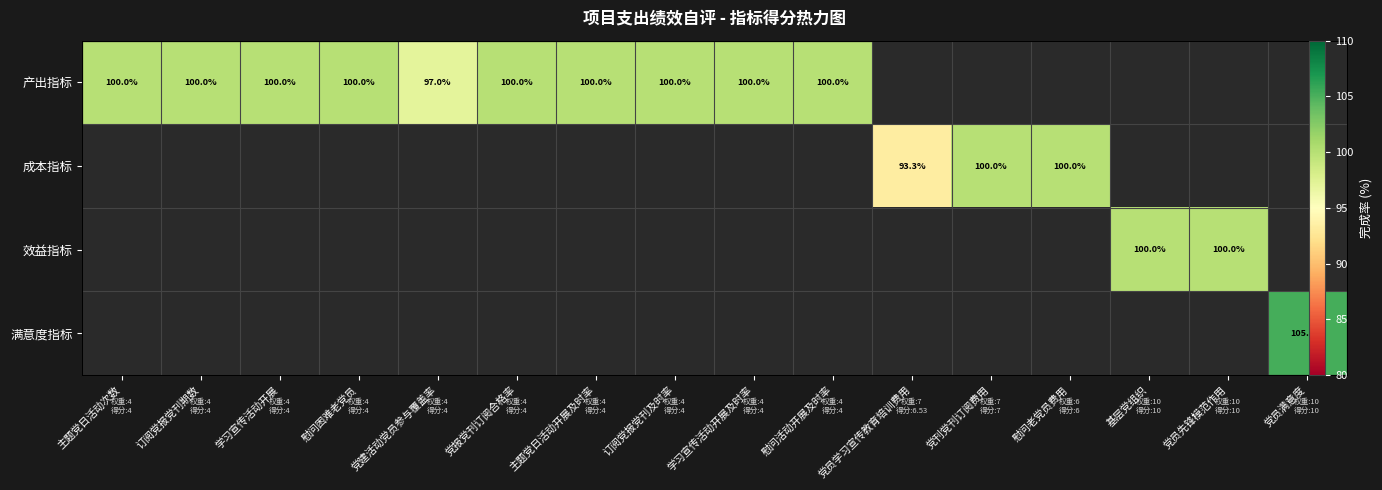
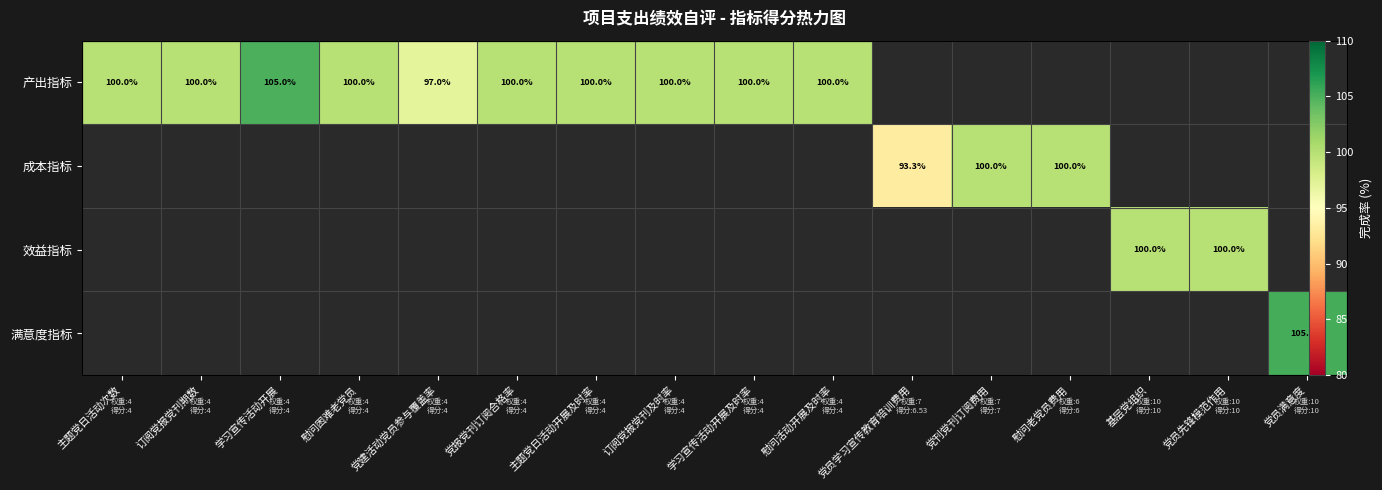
产出指标, 学习宣传活动开展: 100.0% -> 105.0%
